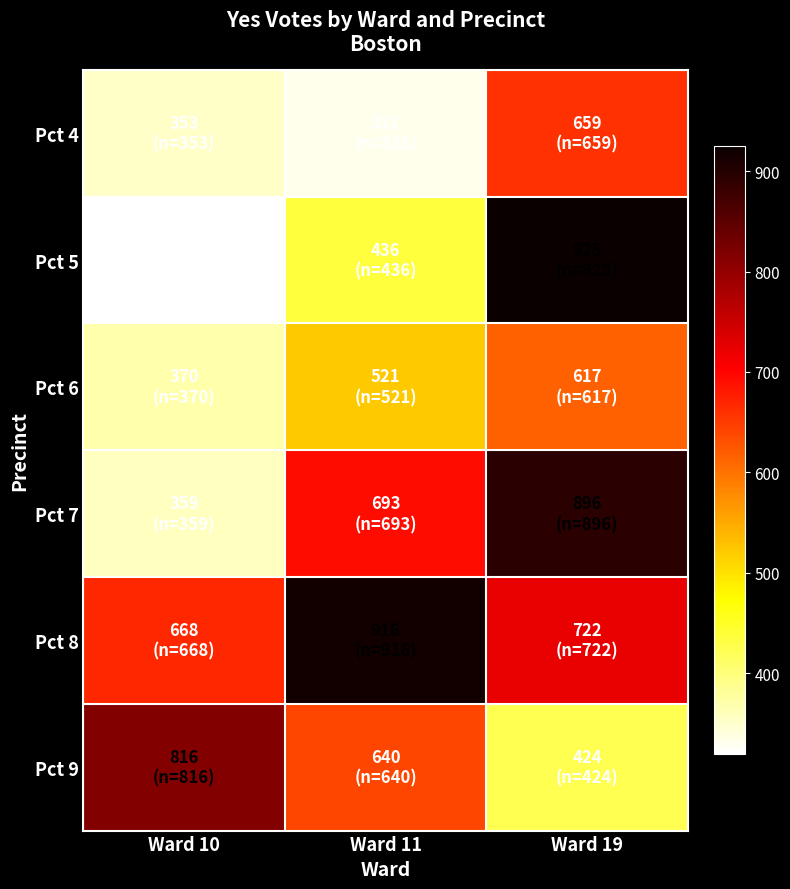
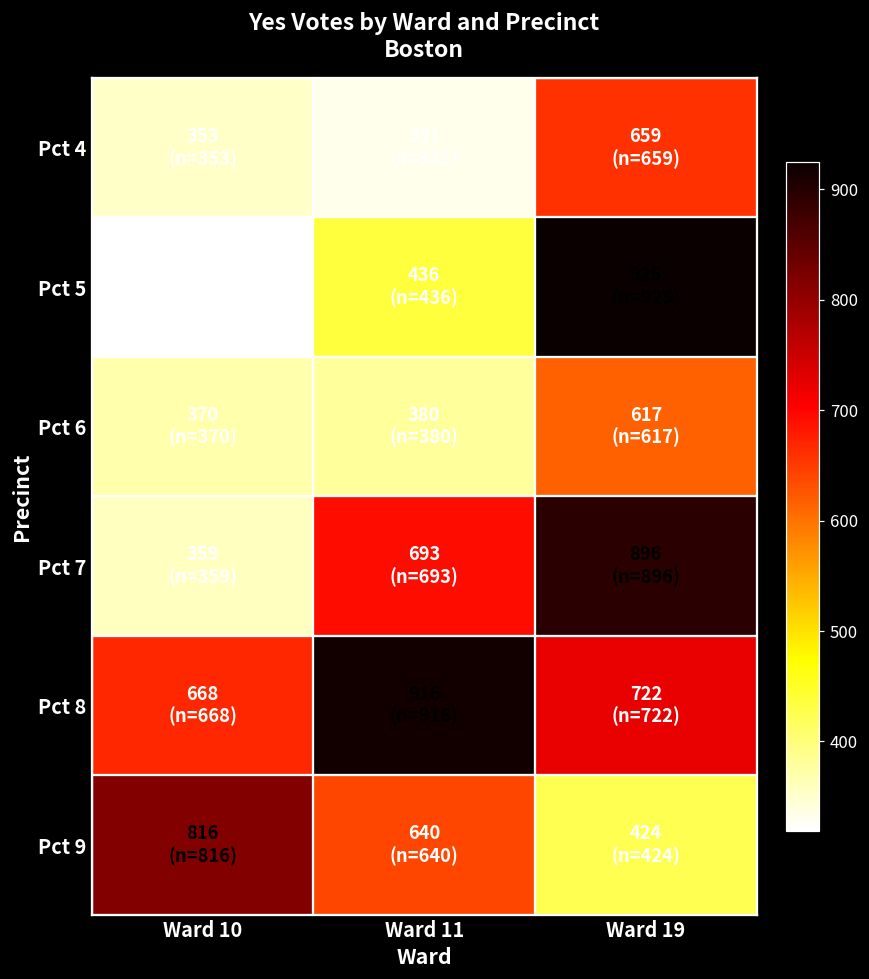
Pct 6, Ward 11: 521 (n=521) -> 380 (n=380)
